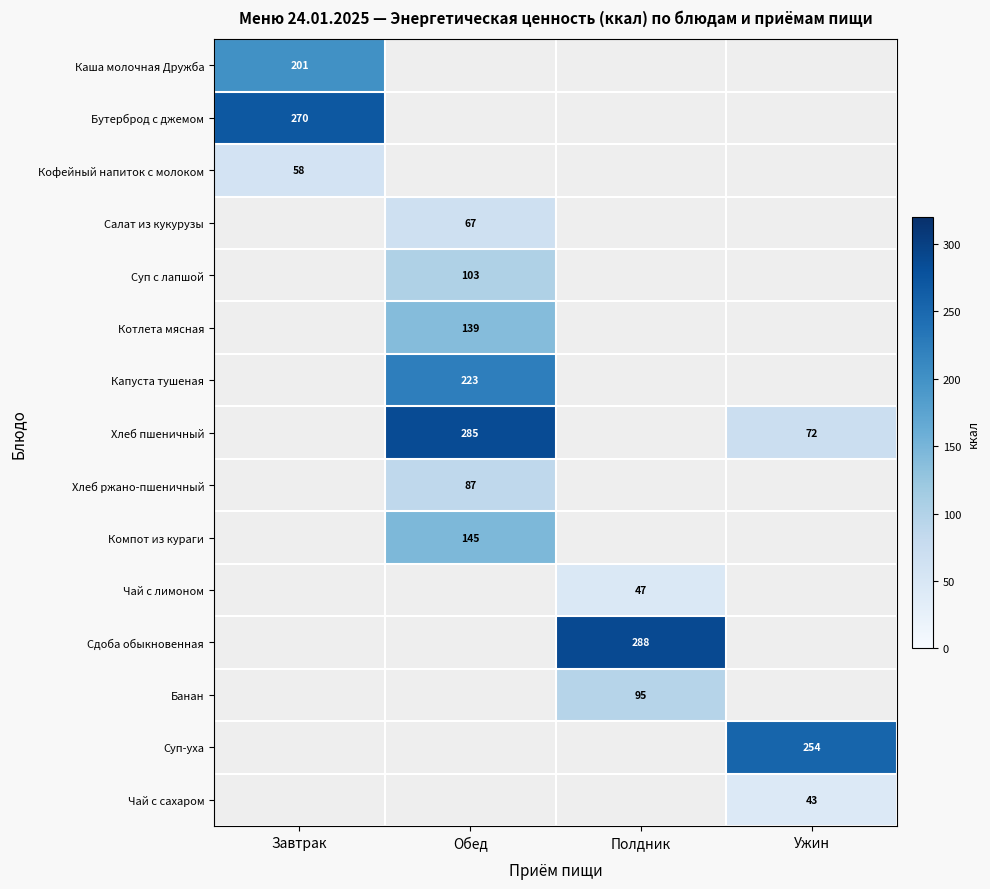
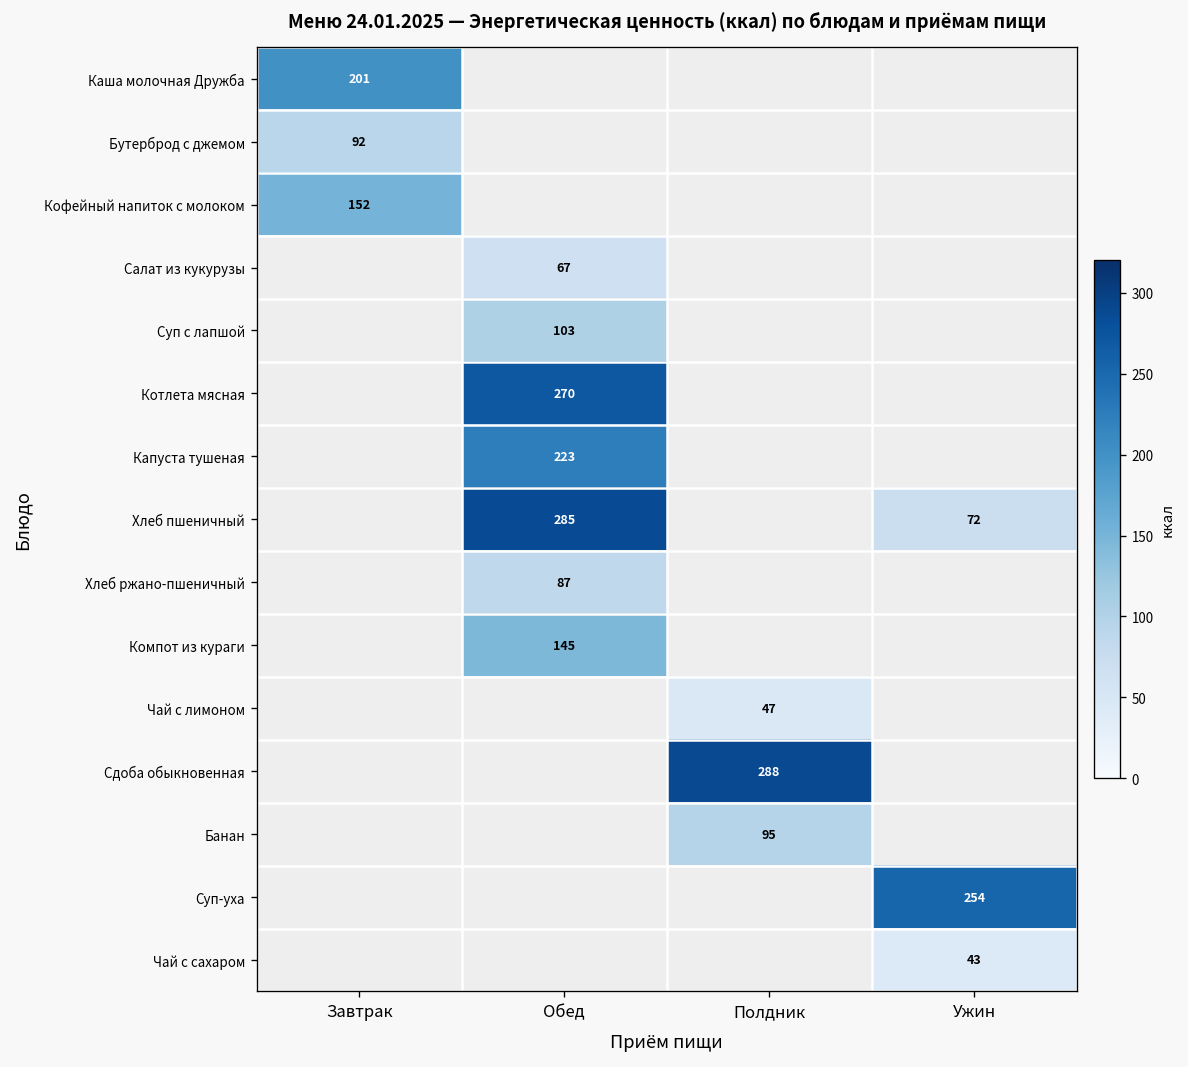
Бутерброд с джемом, Завтрак: 270 -> 92
Кофейный напиток с молоком, Завтрак: 58 -> 152
Котлета мясная, Обед: 139 -> 270
